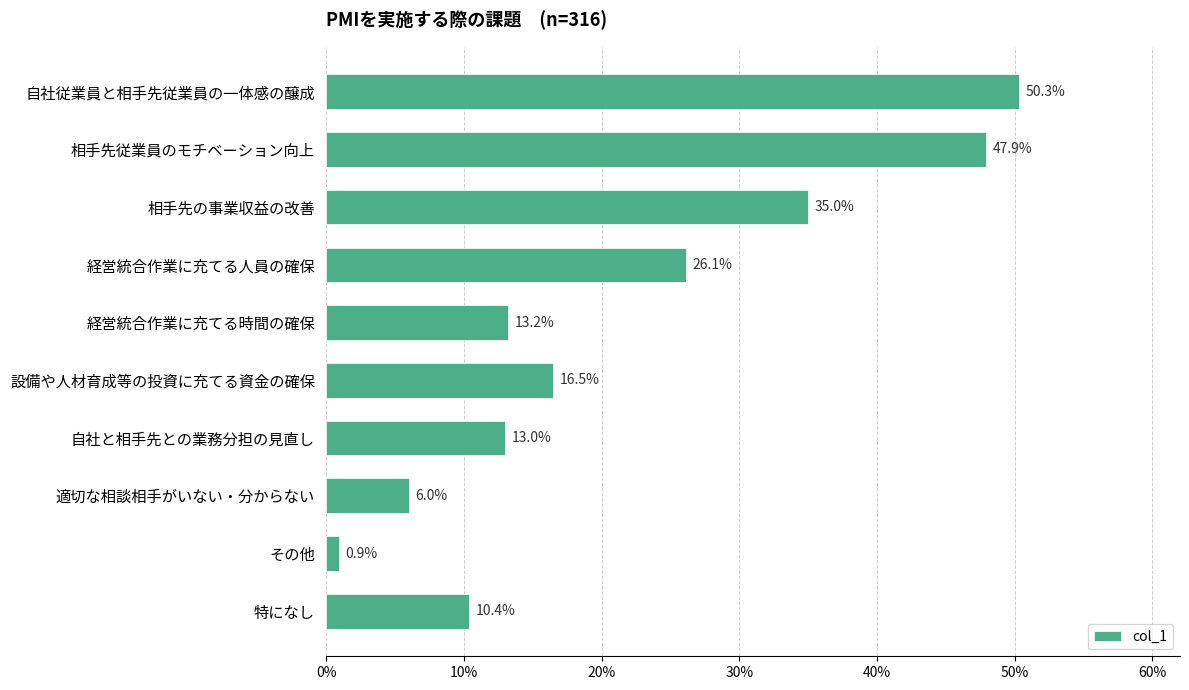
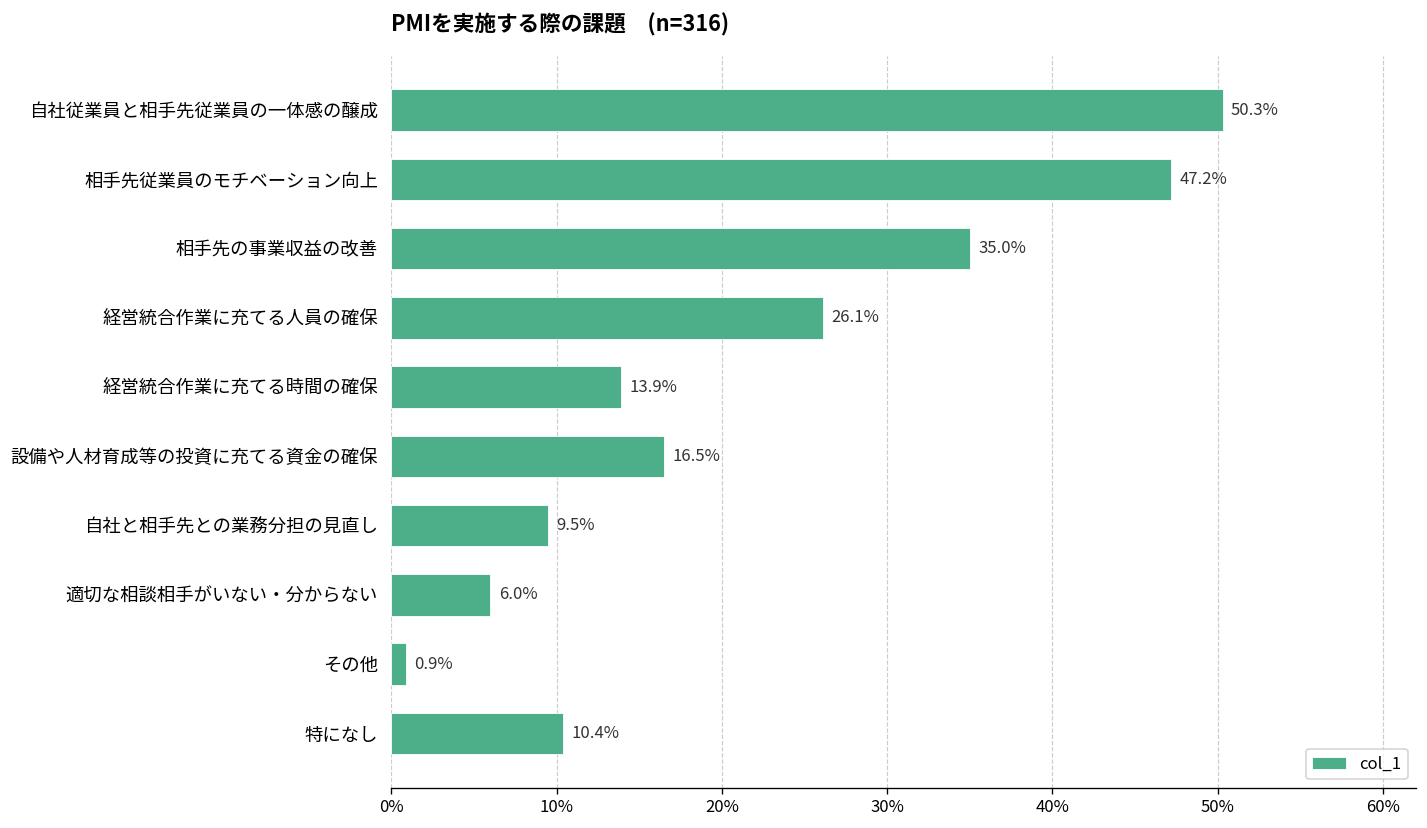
相手先従業員のモチベーション向上: 47.9% -> 47.2%
経営統合作業に充てる時間の確保: 13.2% -> 13.9%
自社と相手先との業務分担の見直し: 13.0% -> 9.5%
